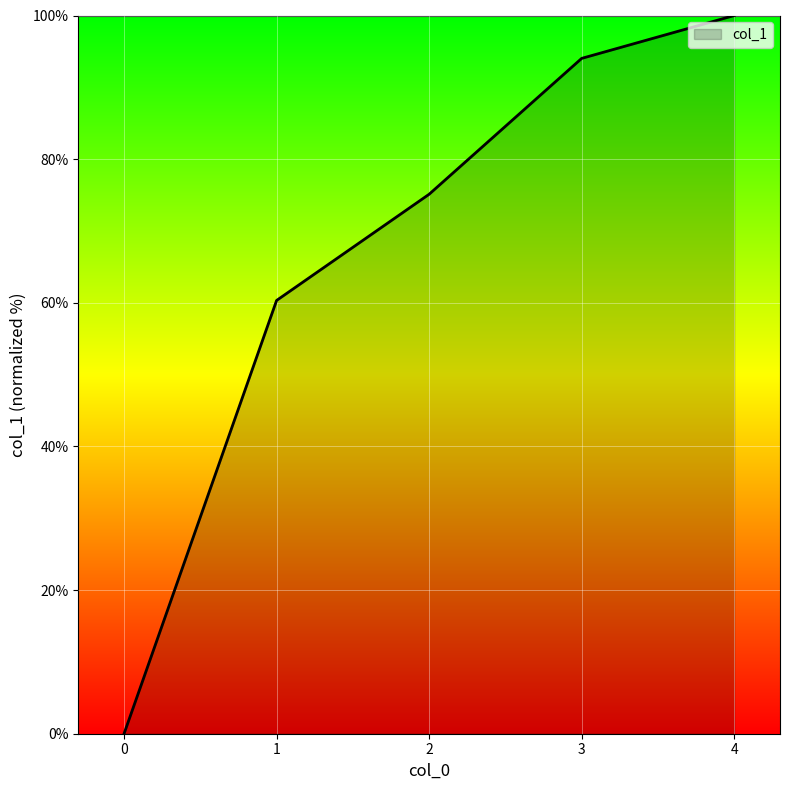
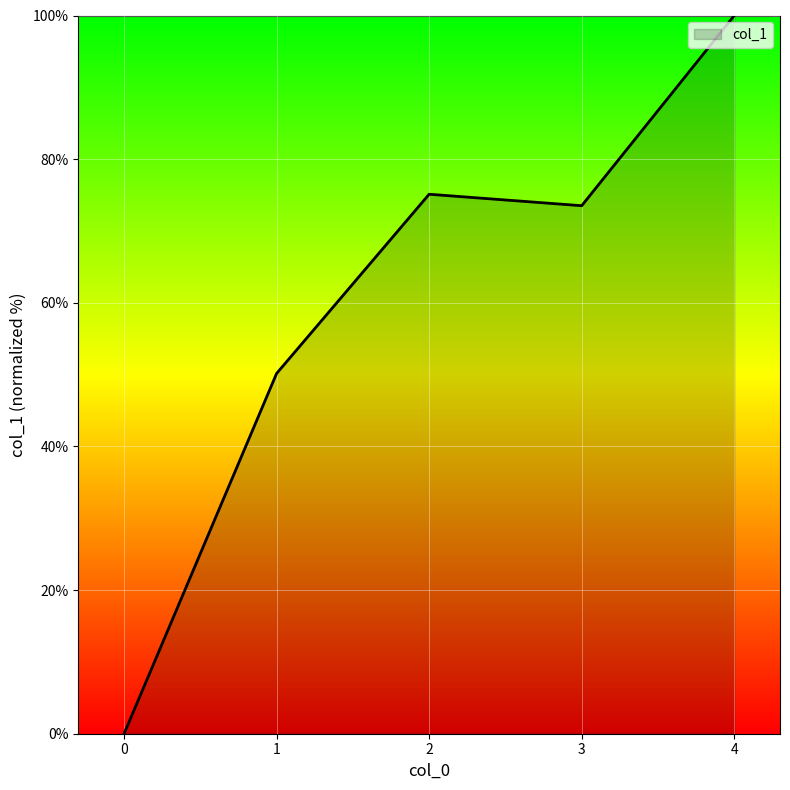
1: 60% -> 50%
3: 94% -> 74%
